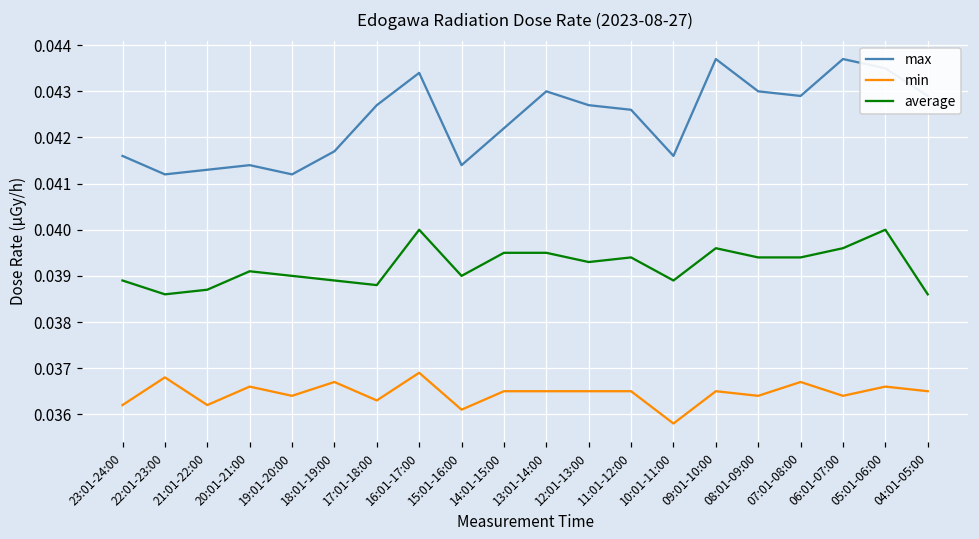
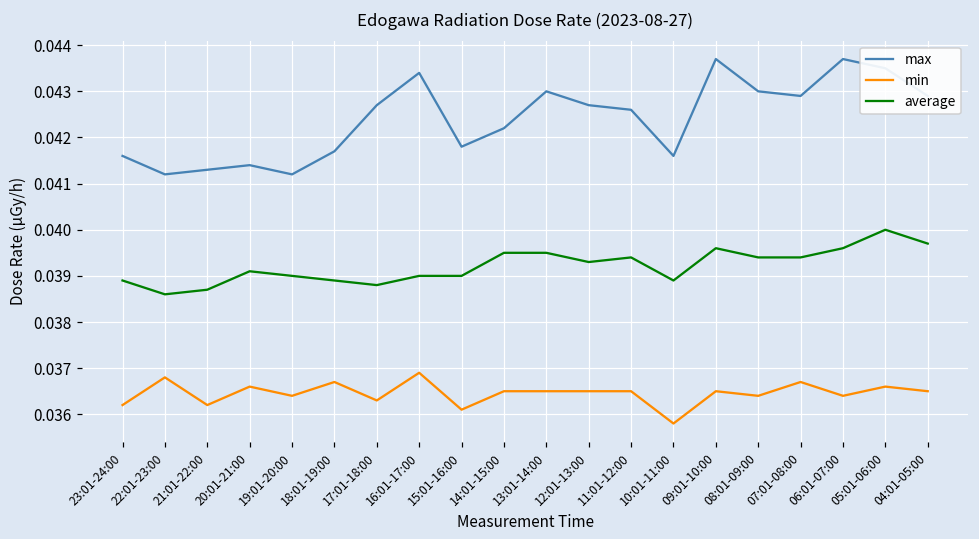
average, 16:01-17:00: 0.040 -> 0.039
max, 15:01-16:00: 0.0414 -> 0.0418
average, 04:01-05:00: 0.0386 -> 0.0397
